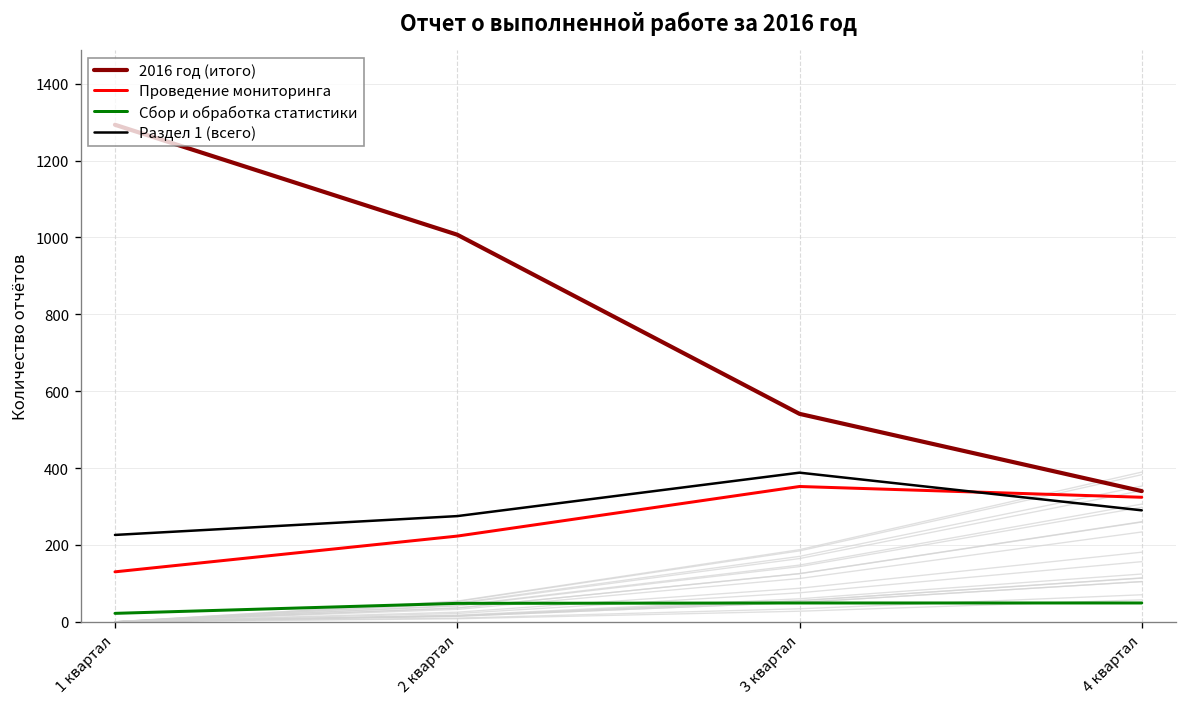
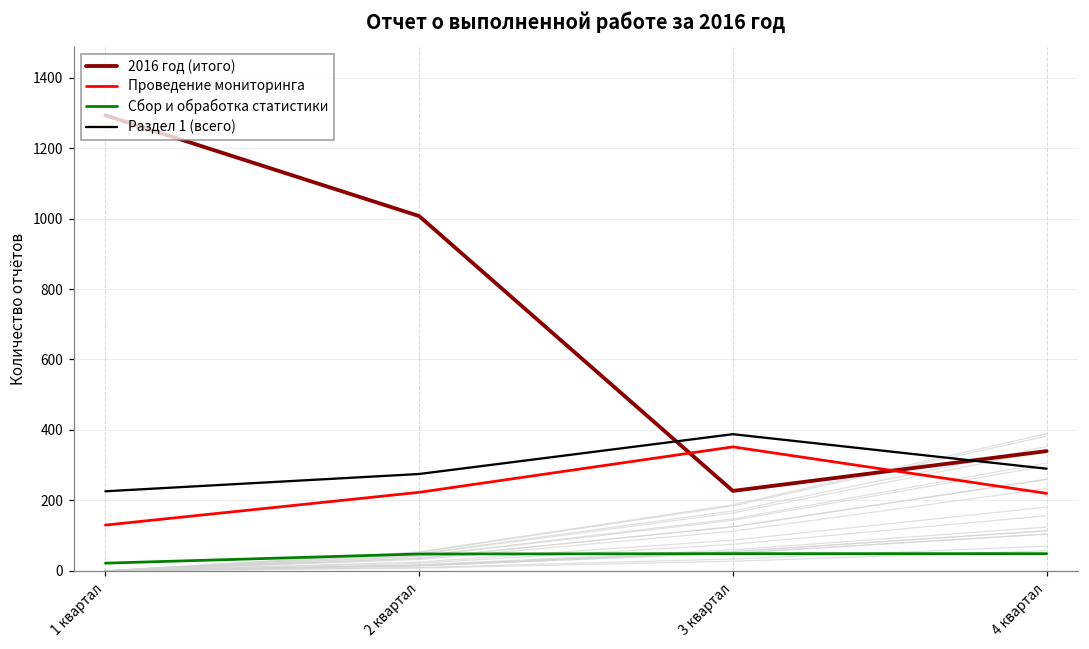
2016 год (итого), 3 квартал: 540 -> 230
Проведение мониторинга, 4 квартал: 320 -> 220
